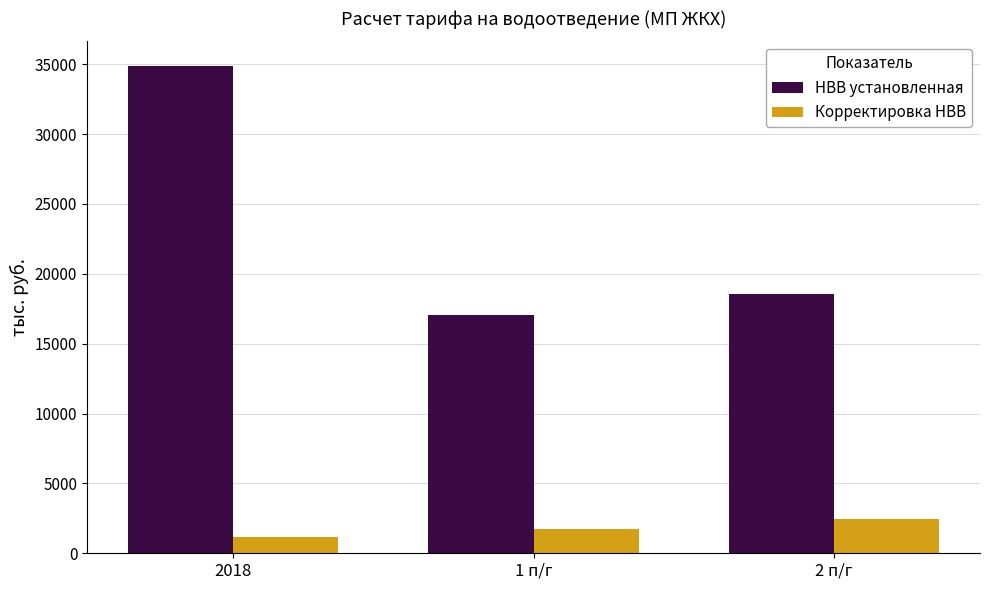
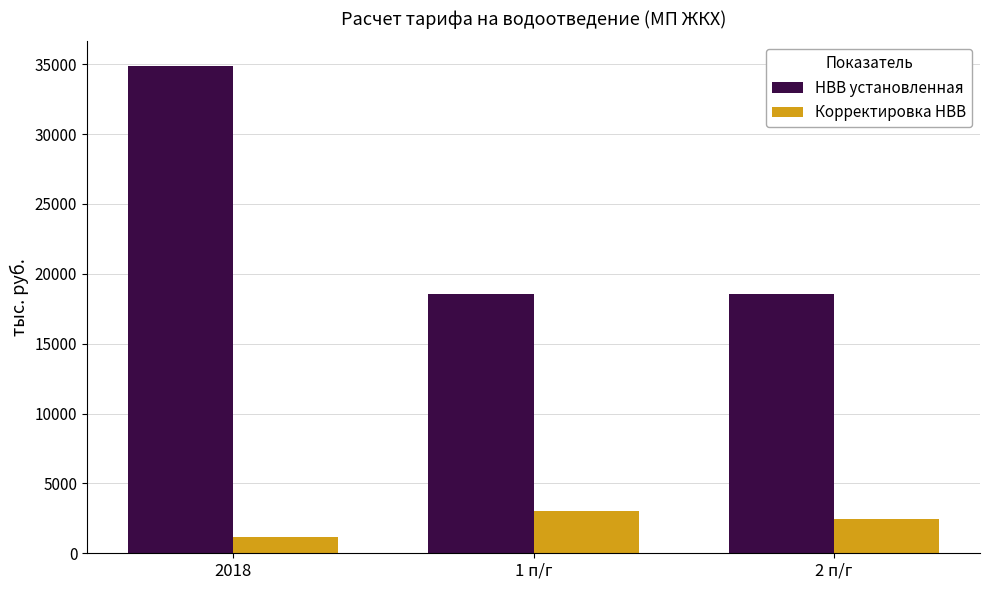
НВВ установленная, 1 п/г: 17100 -> 18600
Корректировка НВВ, 1 п/г: 1800 -> 3000
